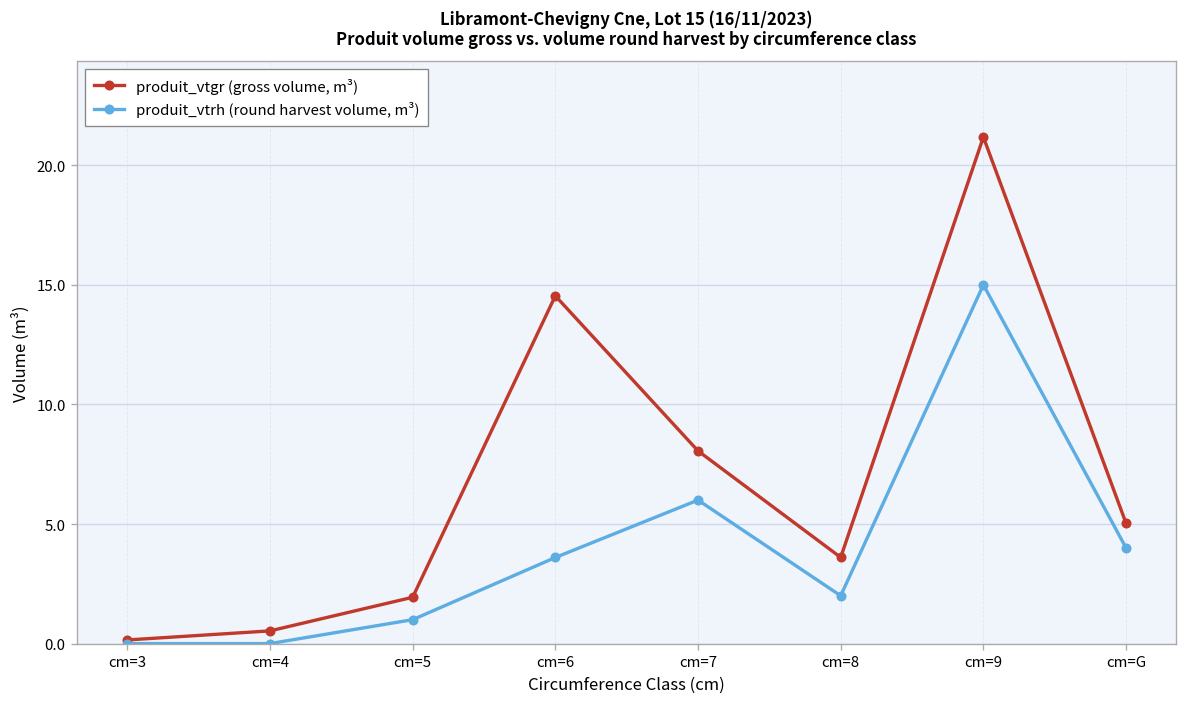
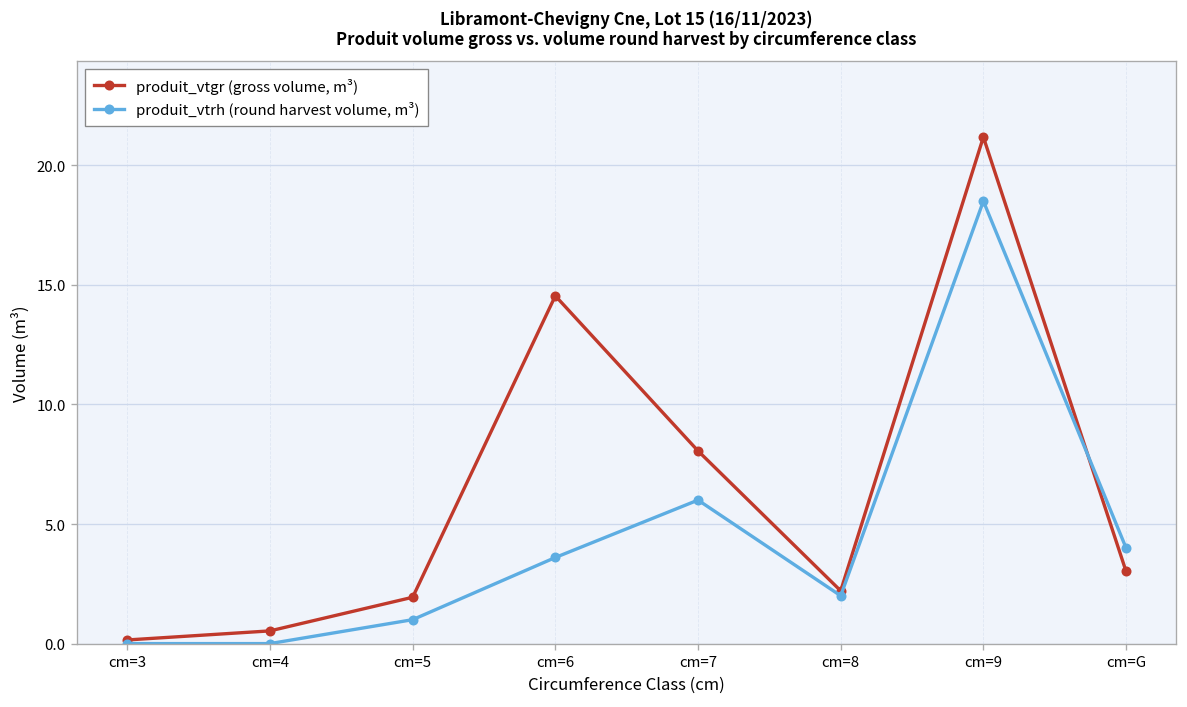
produit_vtgr (gross volume, m³), cm=8: 3.6 -> 2.2
produit_vtrh (round harvest volume, m³), cm=9: 15.0 -> 18.5
produit_vtgr (gross volume, m³), cm=G: 5.0 -> 3.0
